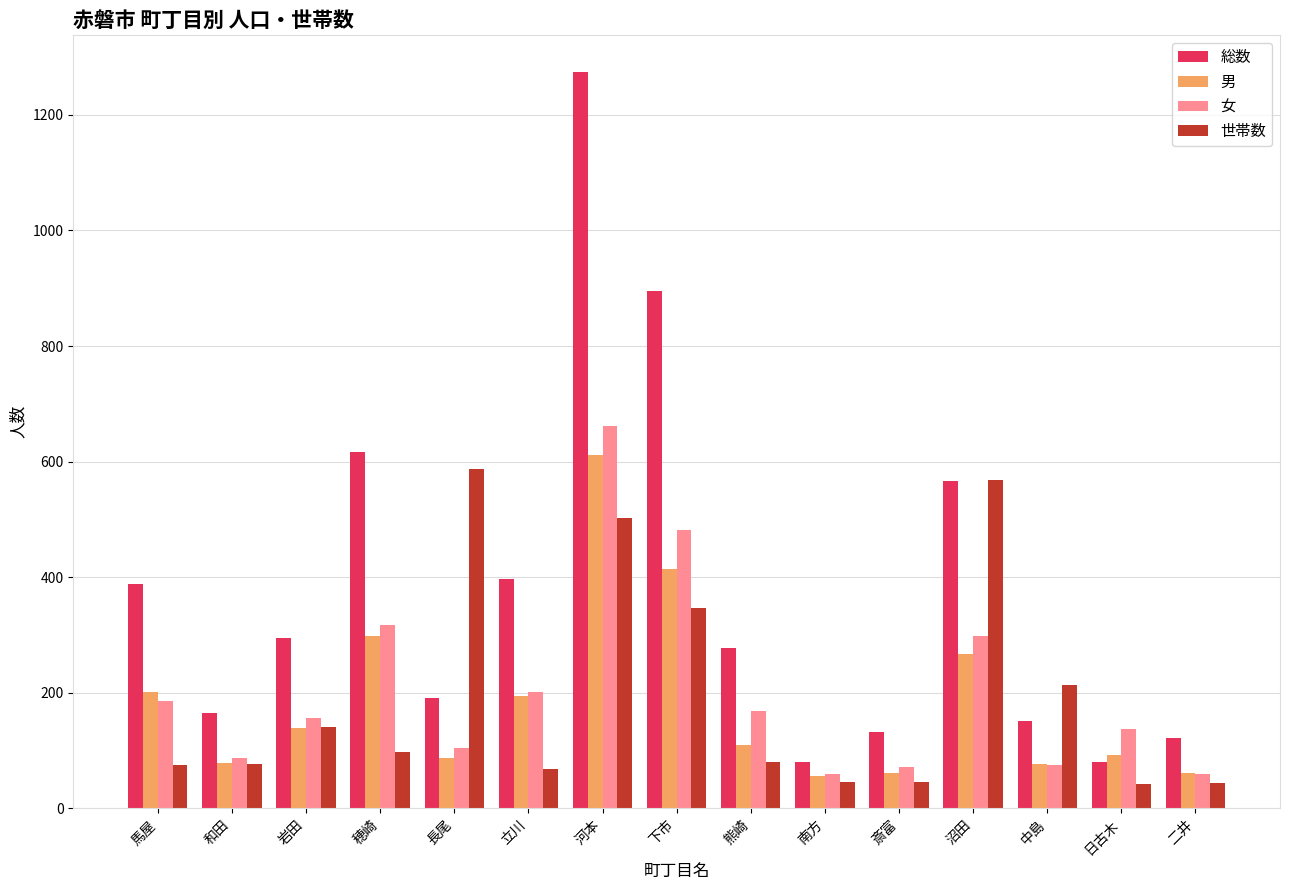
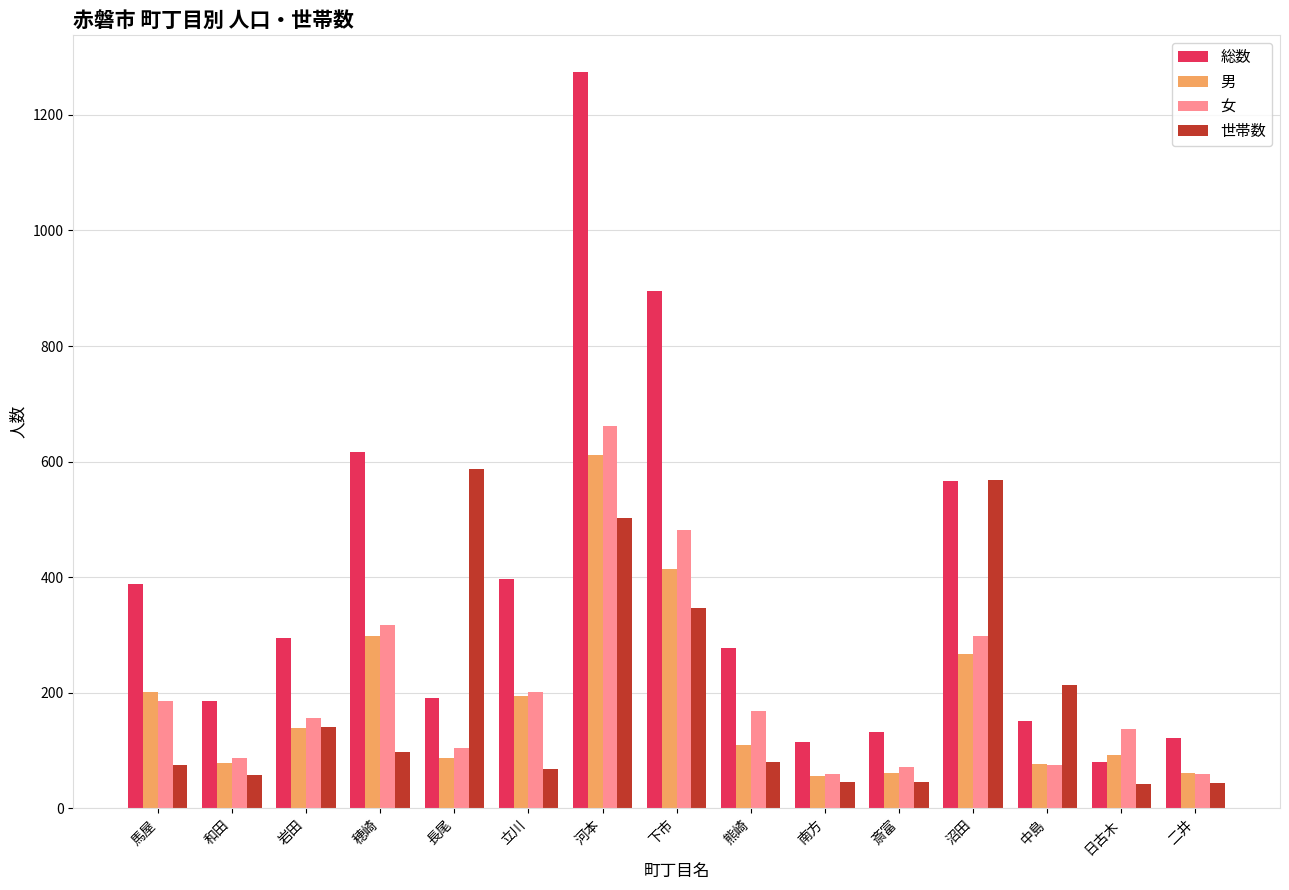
総数, 和田: 170 -> 190
世帯数, 和田: 80 -> 60
総数, 南方: 80 -> 120
